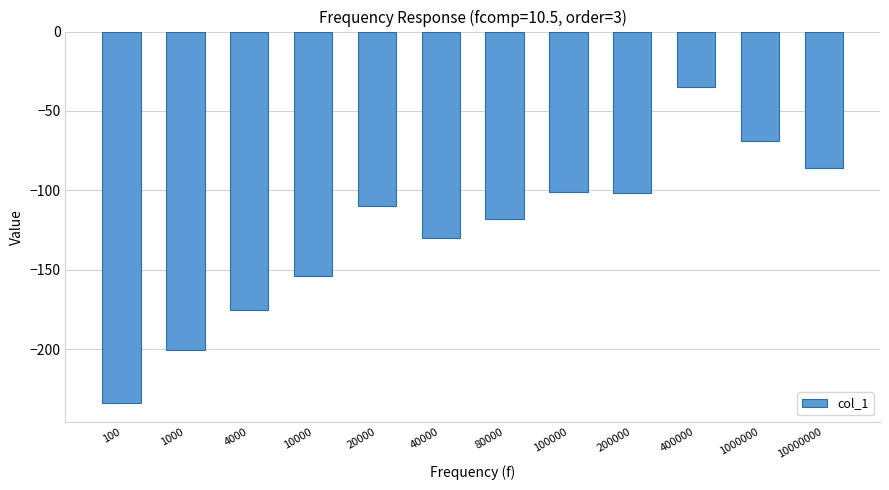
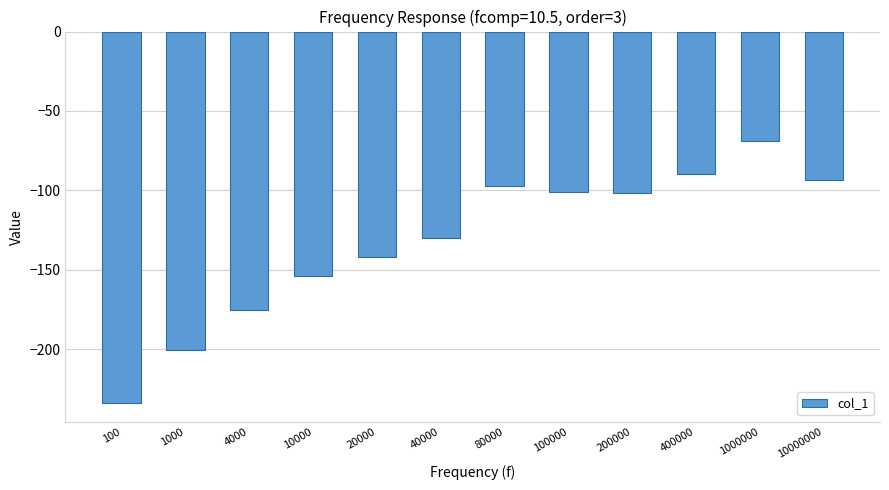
20000: -110 -> -142
80000: -118 -> -97
400000: -35 -> -90
10000000: -86 -> -93
